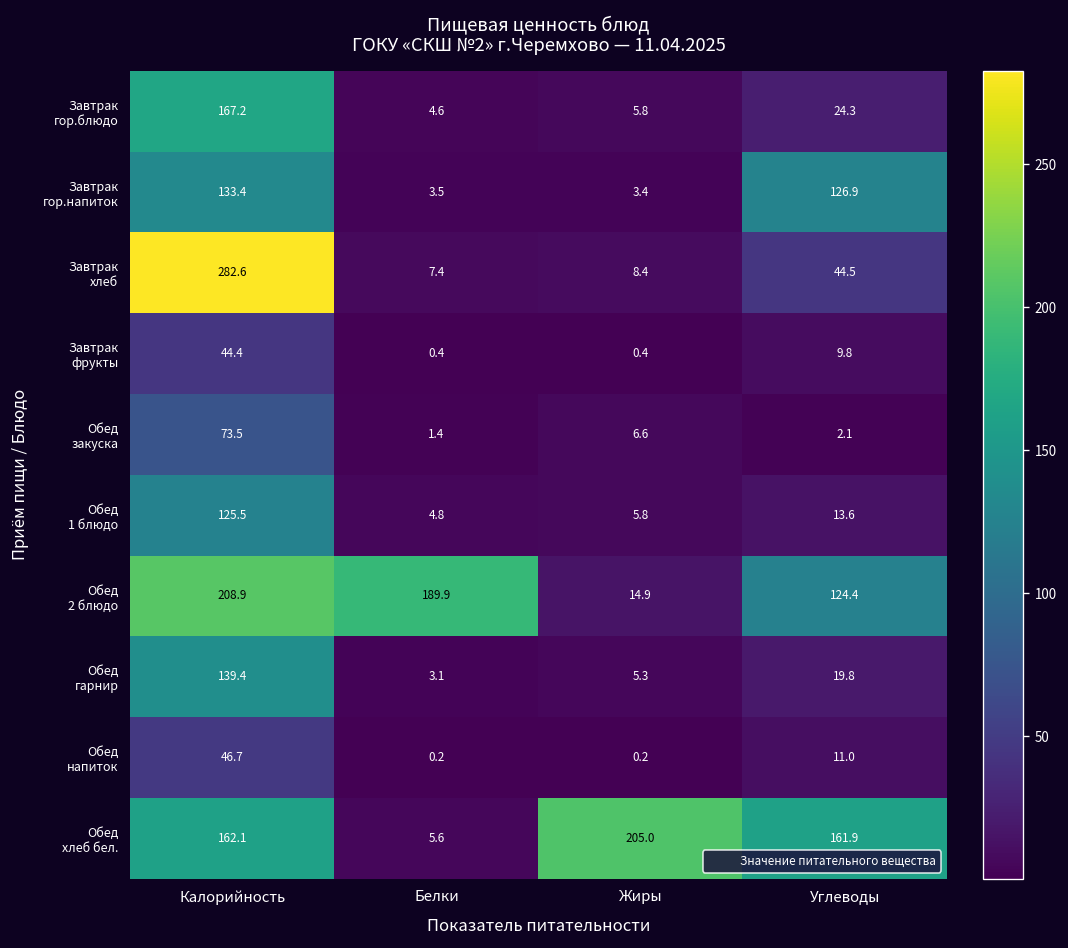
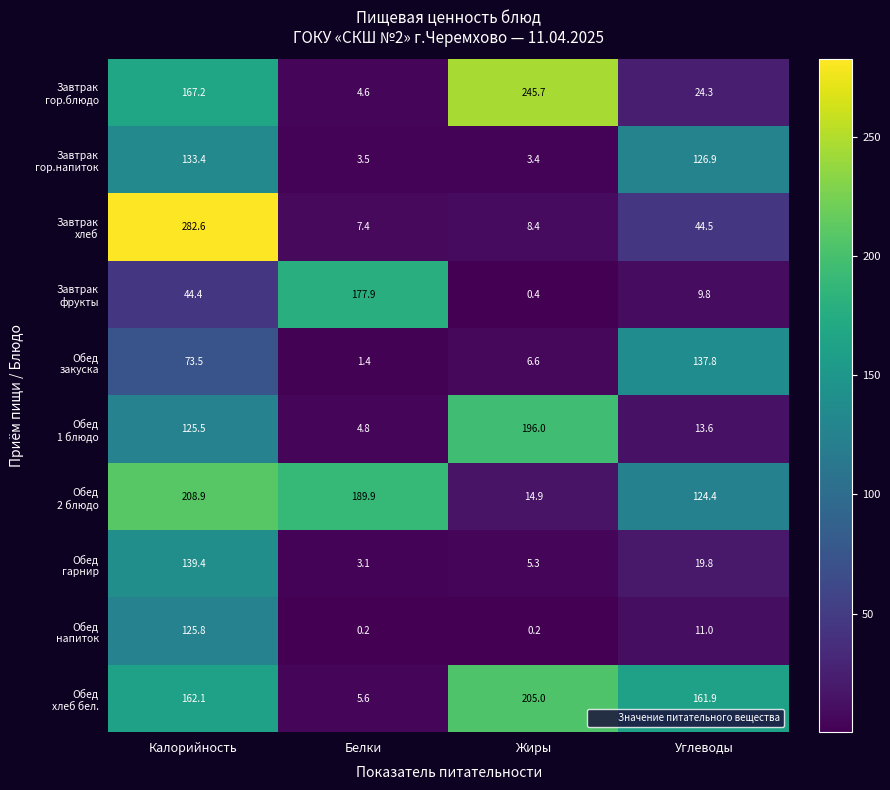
Завтрак гор.блюдо, Жиры: 5.8 -> 245.7
Завтрак фрукты, Белки: 0.4 -> 177.9
Обед закуска, Углеводы: 2.1 -> 137.8
Обед 1 блюдо, Жиры: 5.8 -> 196.0
Обед напиток, Калорийность: 46.7 -> 125.8
